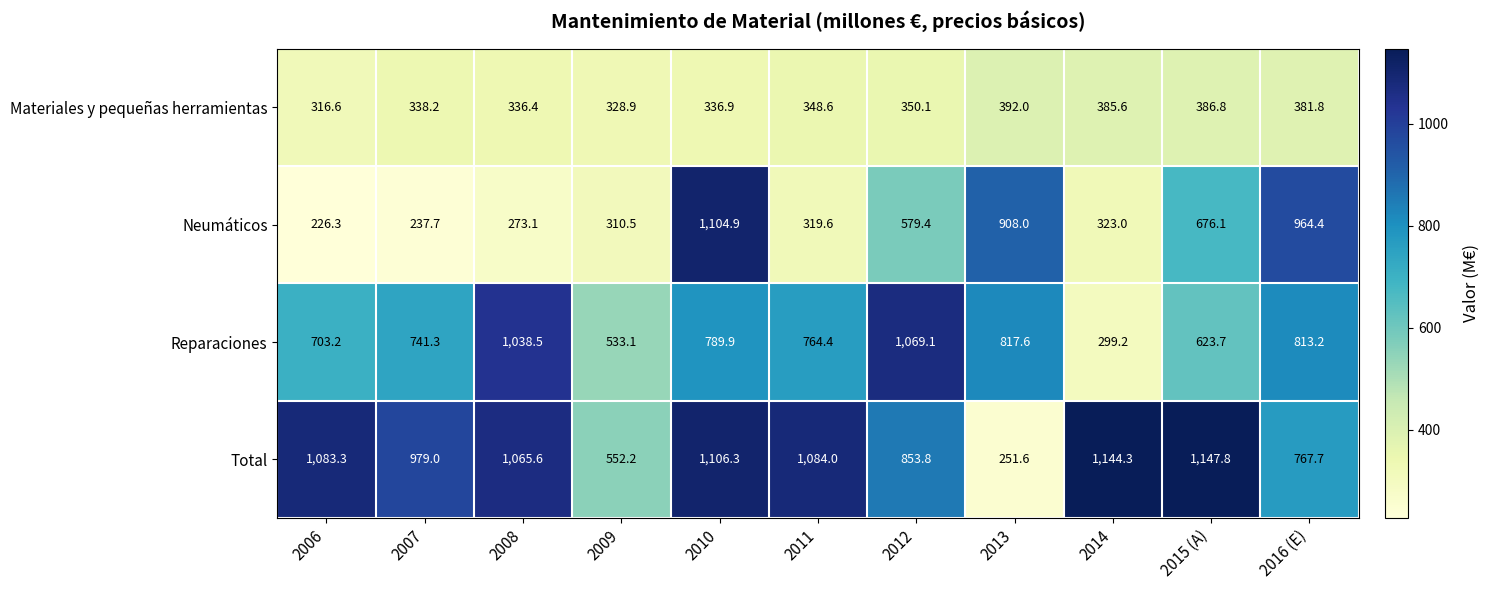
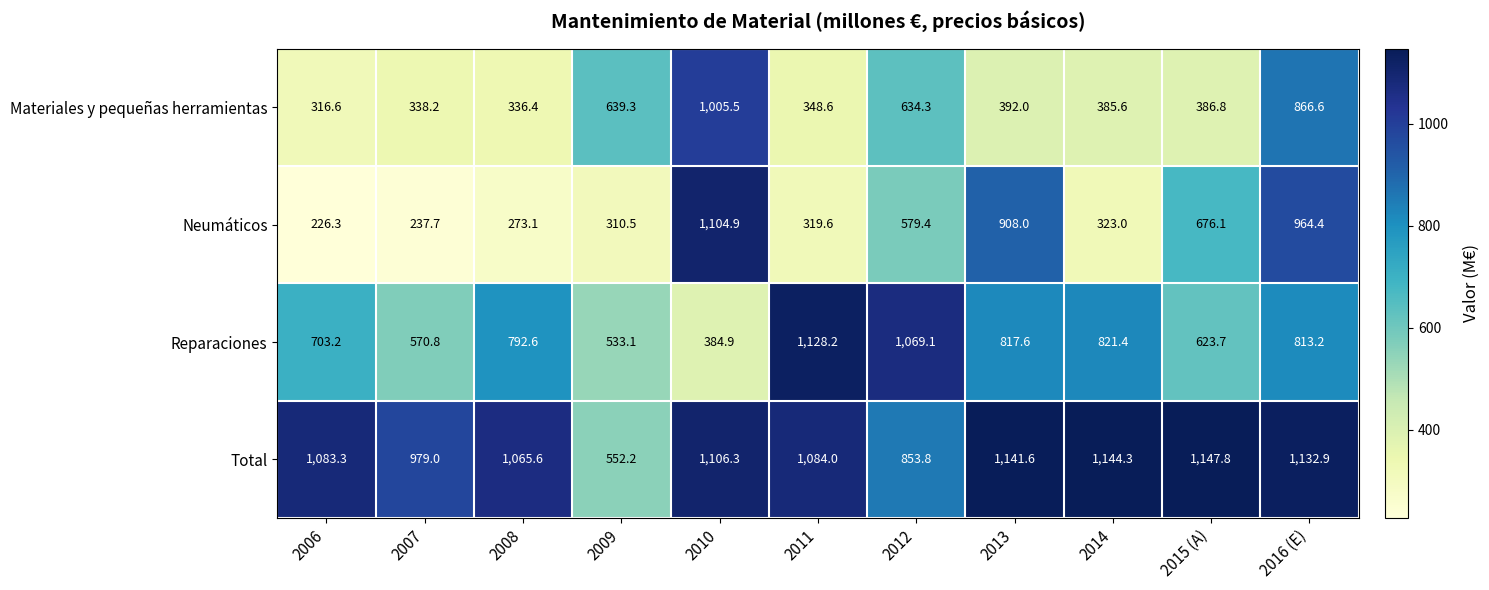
Materiales y pequeñas herramientas, 2009: 328.9 -> 639.3
Materiales y pequeñas herramientas, 2010: 336.9 -> 1,005.5
Materiales y pequeñas herramientas, 2012: 350.1 -> 634.3
Materiales y pequeñas herramientas, 2016 (E): 381.8 -> 866.6
Reparaciones, 2007: 741.3 -> 570.8
Reparaciones, 2008: 1,038.5 -> 792.6
Reparaciones, 2010: 789.9 -> 384.9
Reparaciones, 2011: 764.4 -> 1,128.2
Reparaciones, 2014: 299.2 -> 821.4
Total, 2013: 251.6 -> 1,141.6
Total, 2016 (E): 767.7 -> 1,132.9
